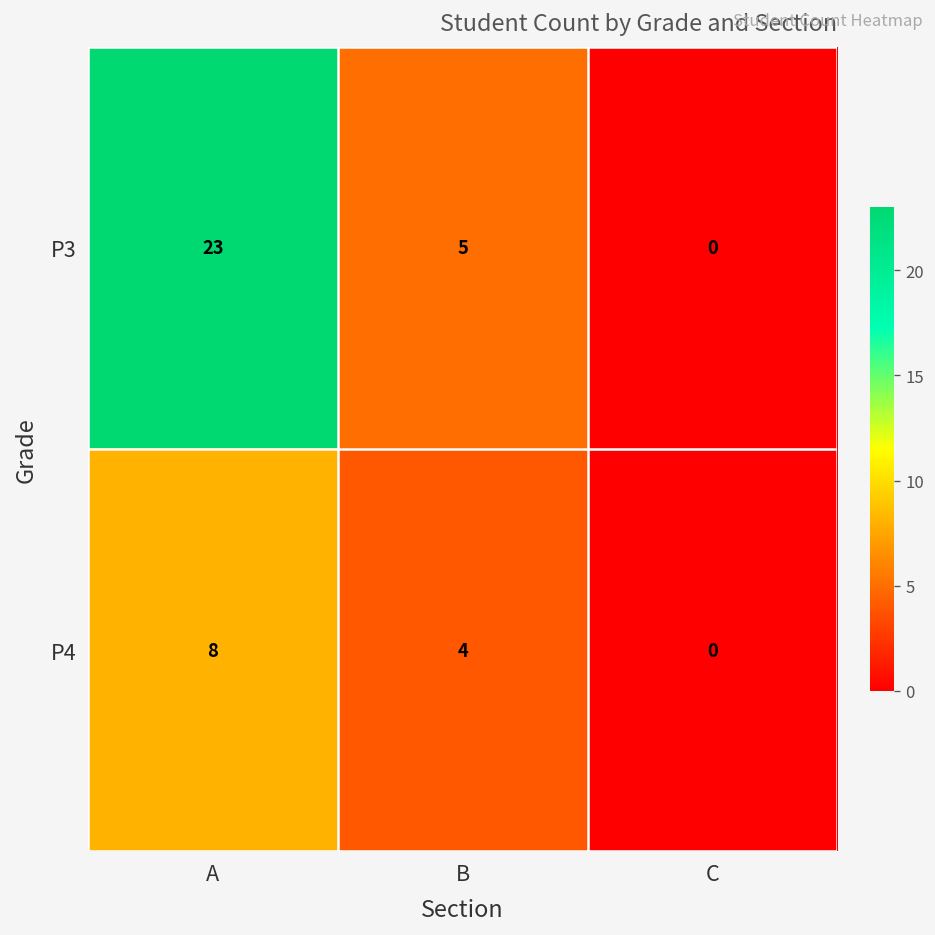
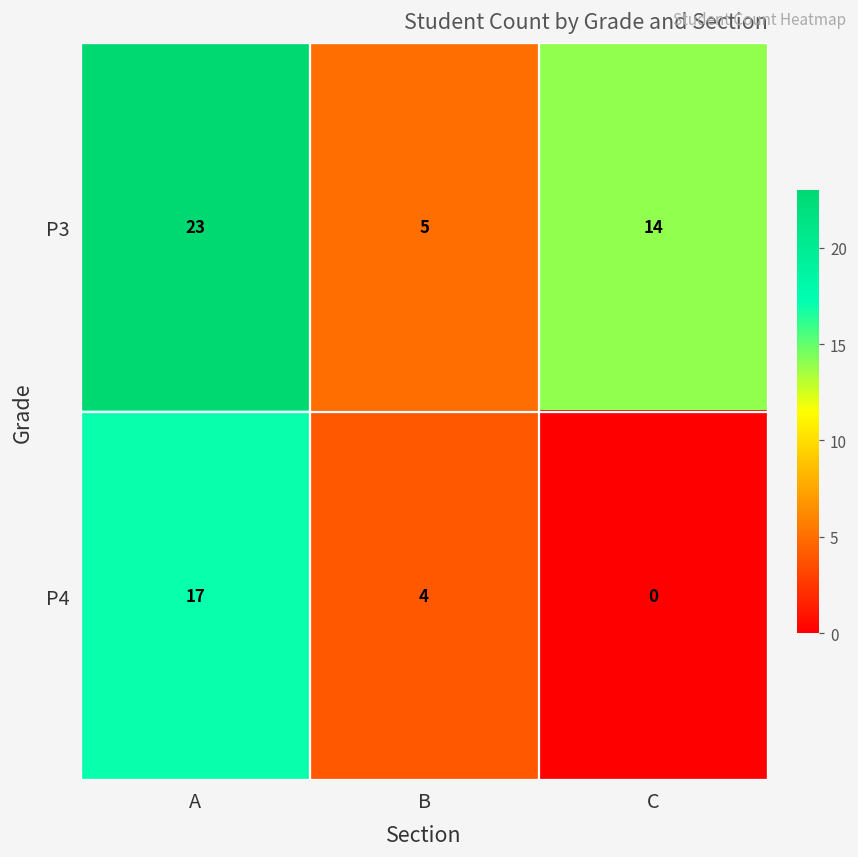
P3, C: 0 -> 14
P4, A: 8 -> 17
